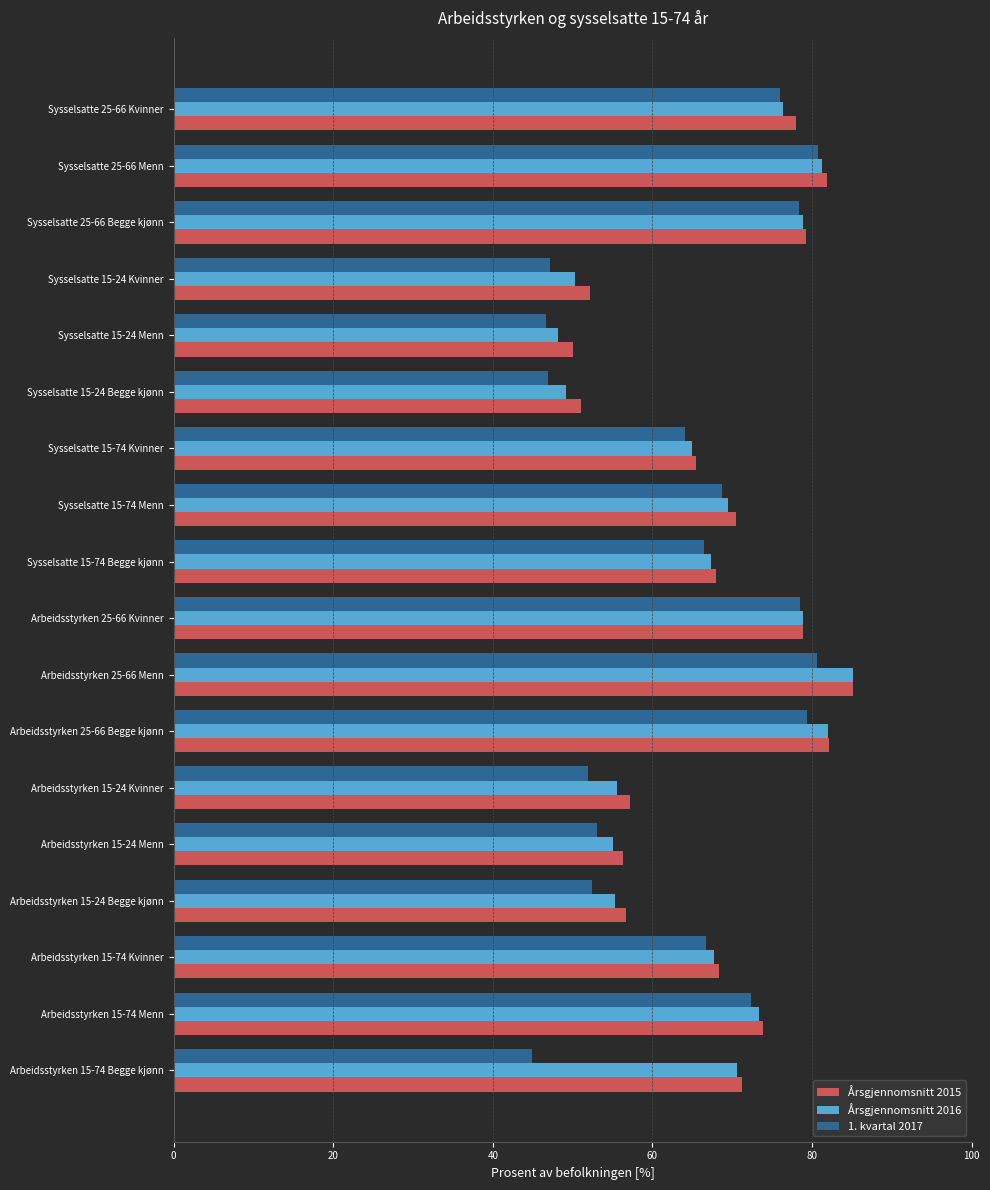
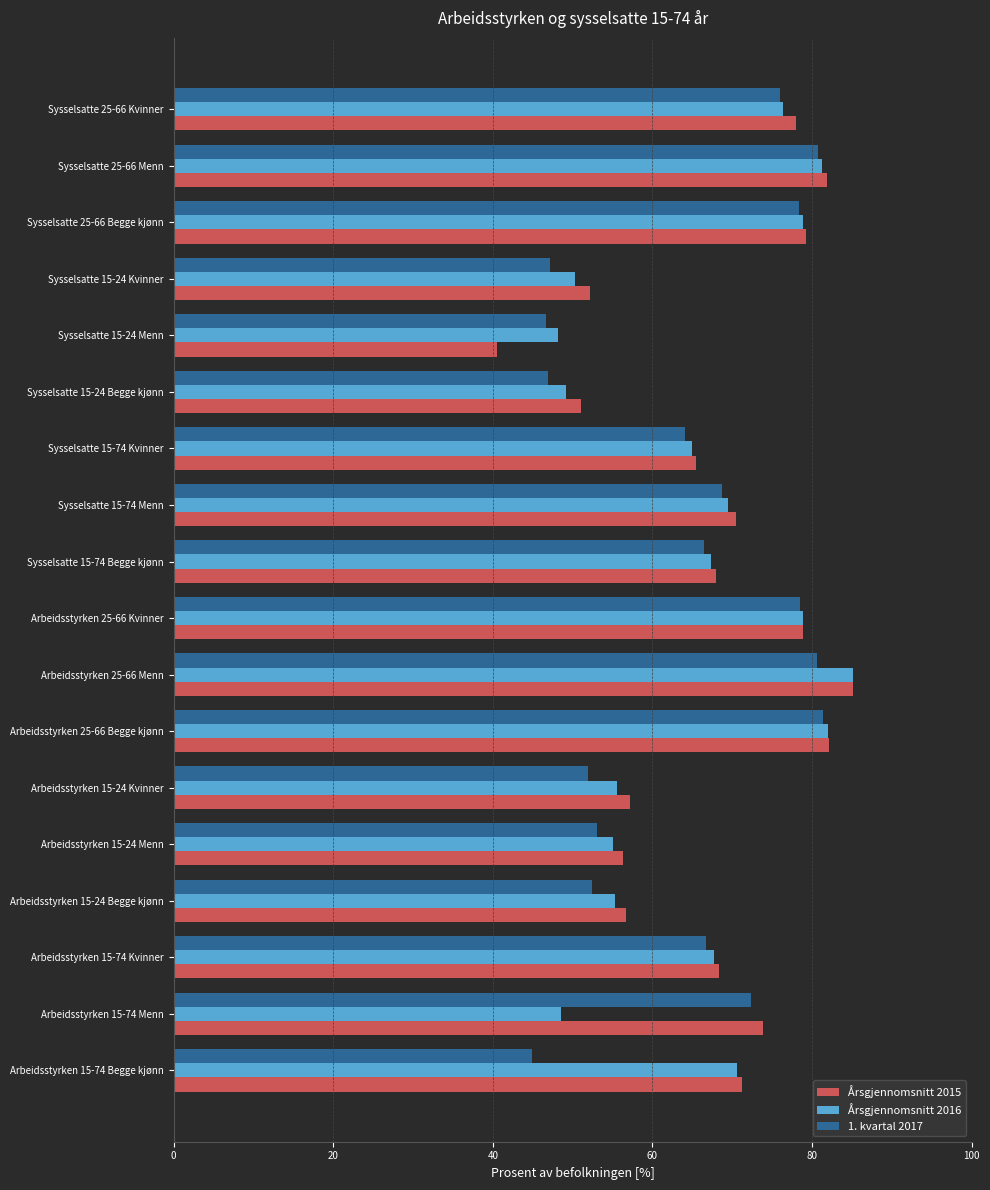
Årsgjennomsnitt 2015, Sysselsatte 15-24 Menn: 50 -> 41
1. kvartal 2017, Arbeidsstyrken 25-66 Begge kjønn: 79 -> 81
Årsgjennomsnitt 2016, Arbeidsstyrken 15-74 Menn: 73 -> 49
